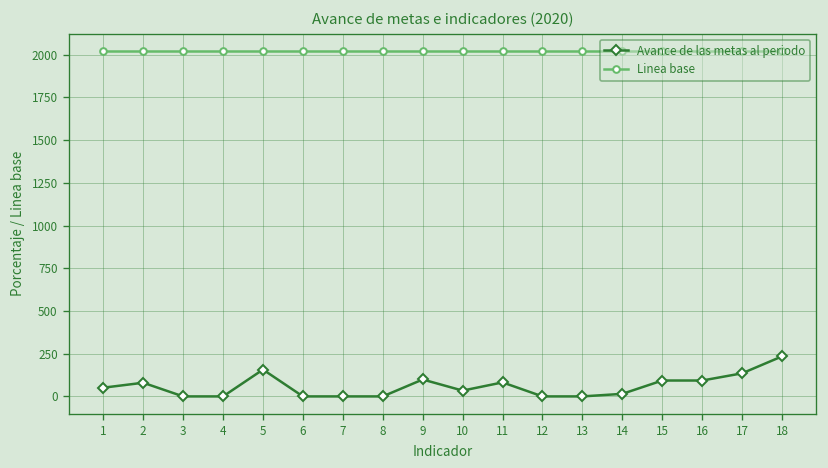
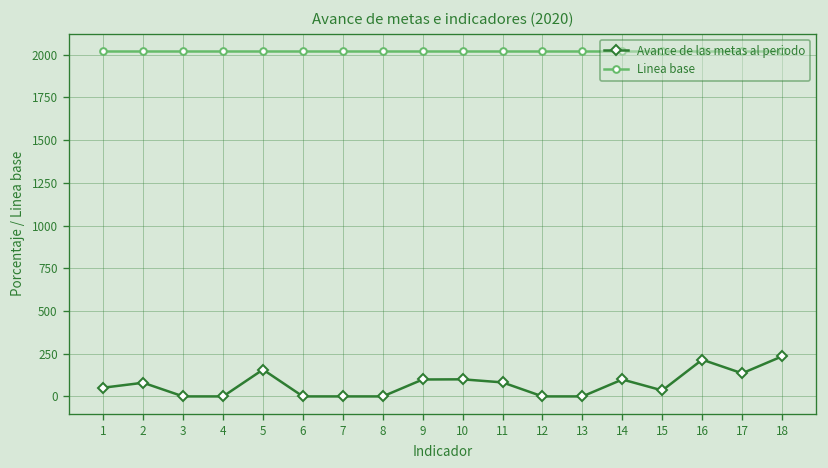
Avance de las metas al periodo, 10: 30 -> 100
Avance de las metas al periodo, 14: 20 -> 100
Avance de las metas al periodo, 15: 90 -> 40
Avance de las metas al periodo, 16: 90 -> 220
